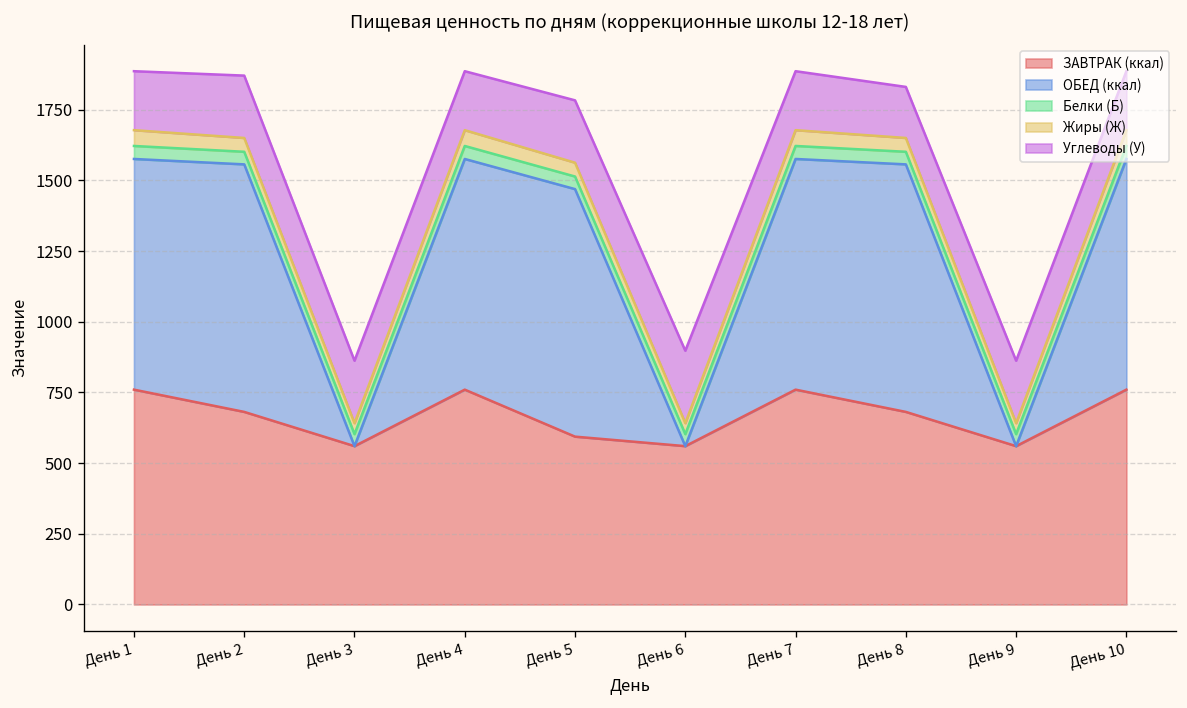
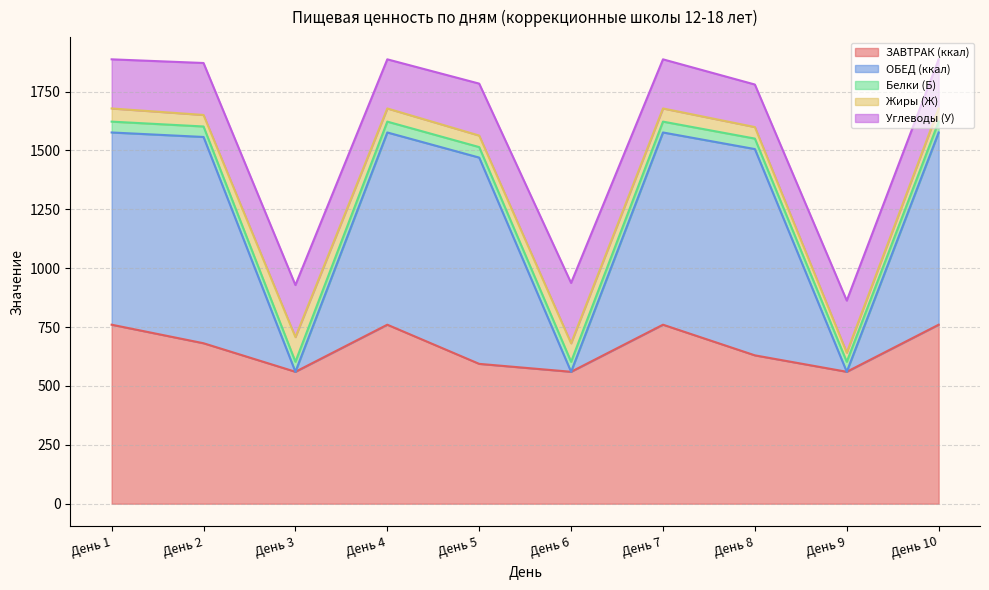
Жиры (Ж), День 3: 40 -> 100
Жиры (Ж), День 6: 40 -> 80
ЗАВТРАК (ккал), День 8: 680 -> 630
